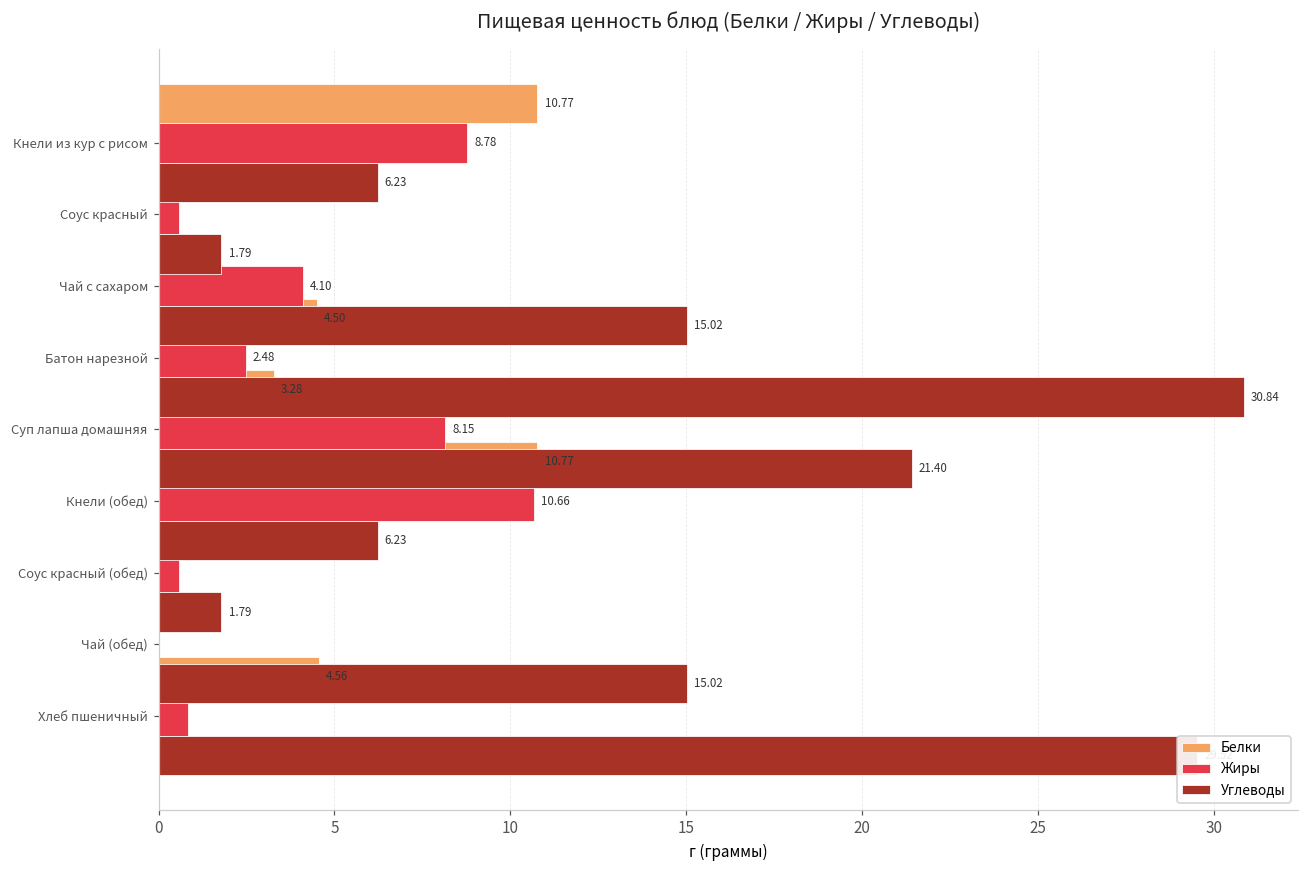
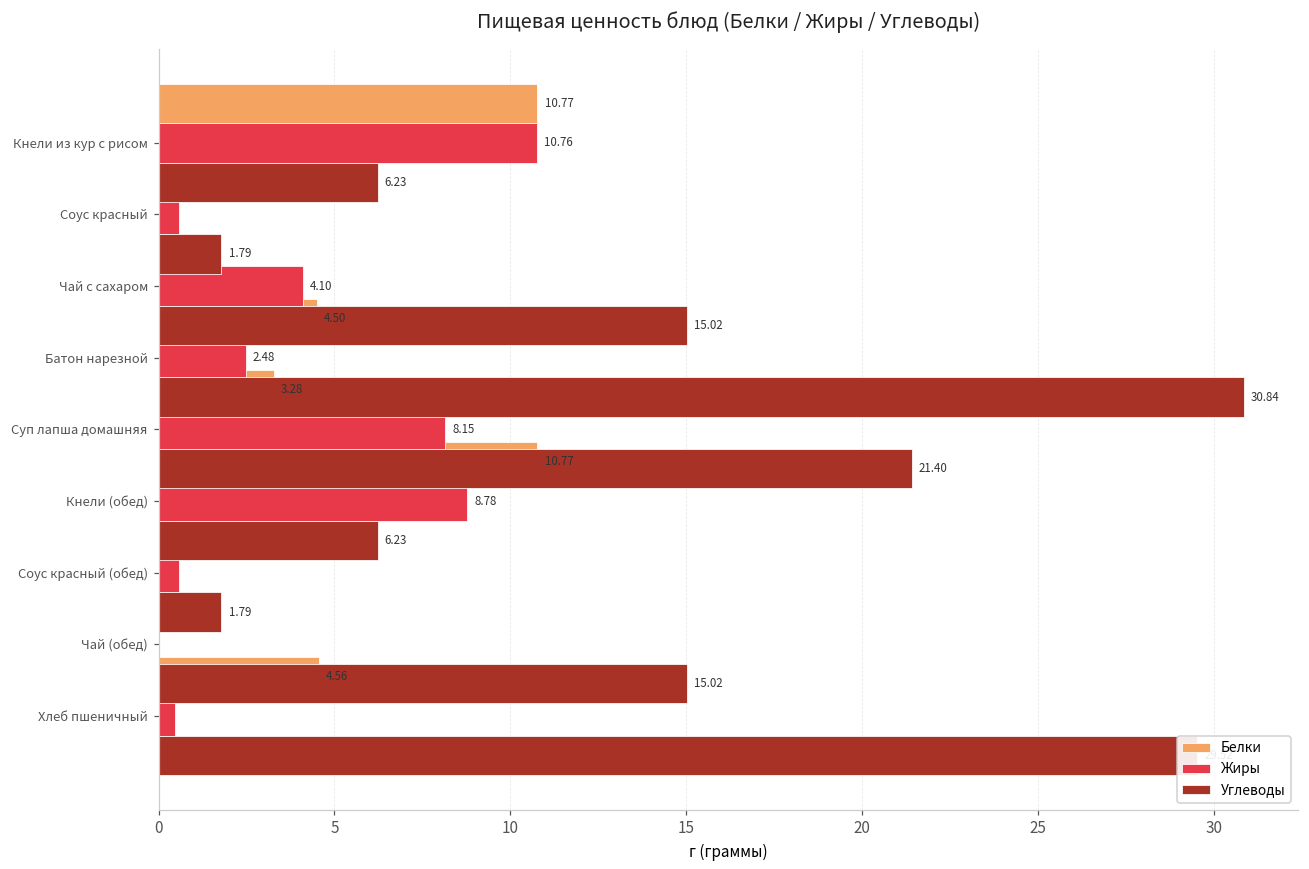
Жиры, Кнели из кур с рисом: 8.78 -> 10.76
Жиры, Кнели (обед): 10.66 -> 8.78
Жиры, Хлеб пшеничный: 0.8 -> 0.5
